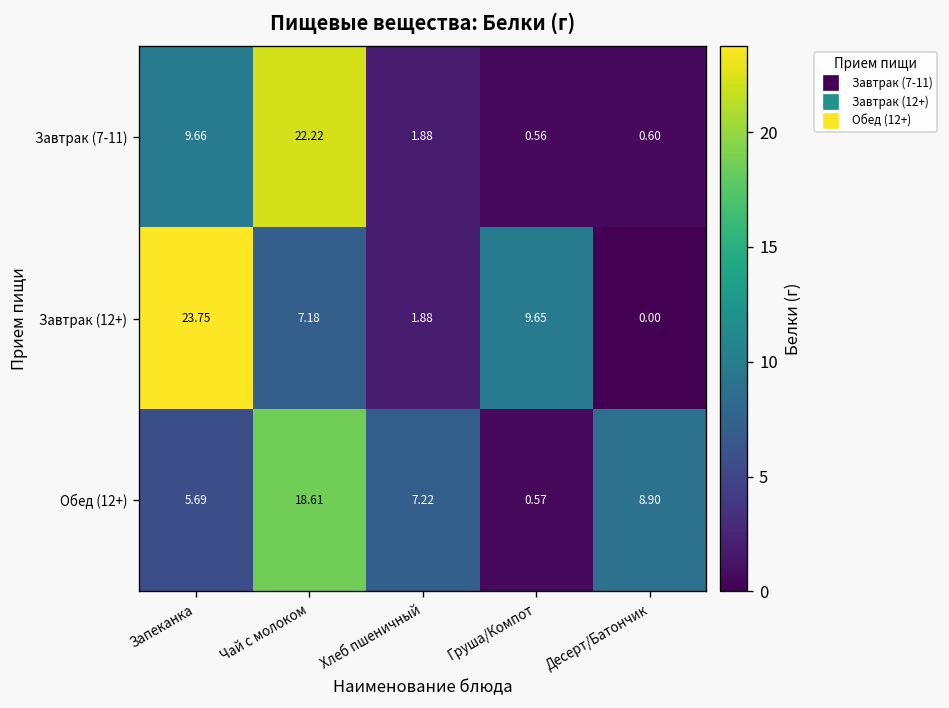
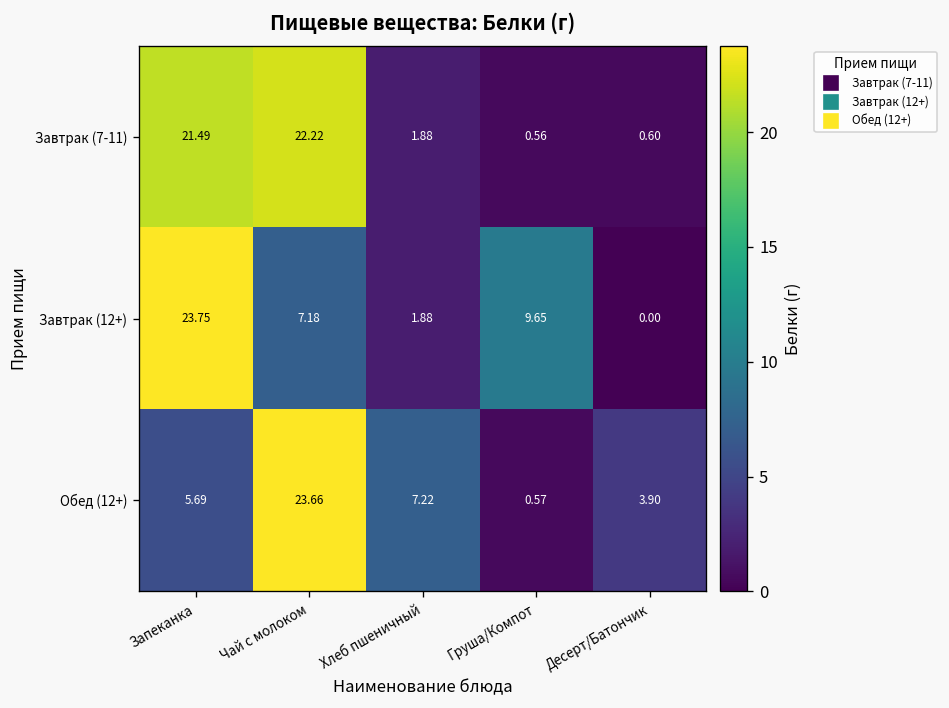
Завтрак (7-11), Запеканка: 9.66 -> 21.49
Обед (12+), Чай с молоком: 18.61 -> 23.66
Обед (12+), Десерт/Батончик: 8.90 -> 3.90
